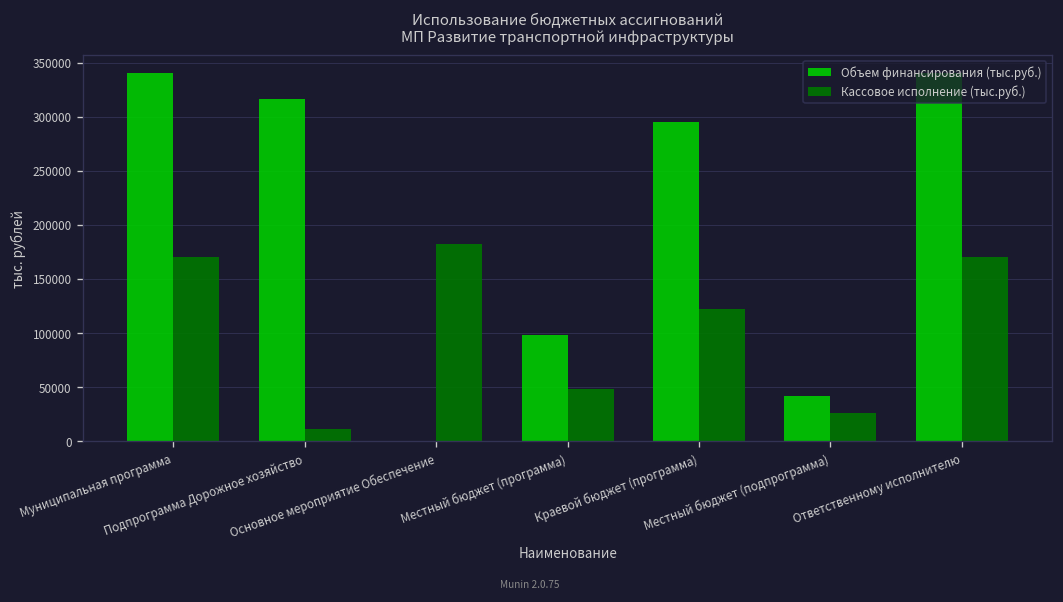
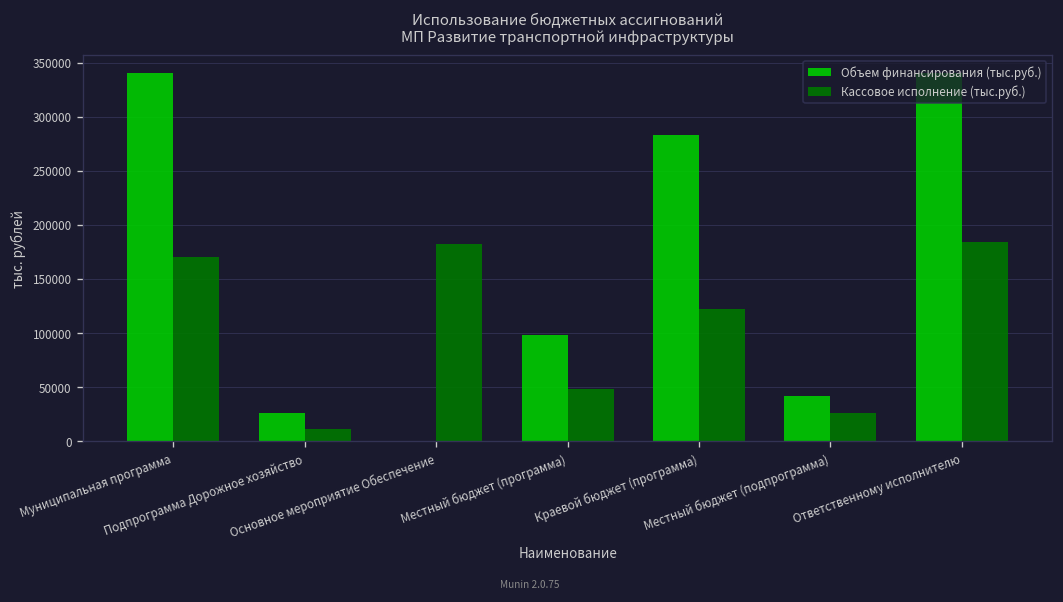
Объем финансирования (тыс.руб.), Подпрограмма Дорожное хозяйство: 320000 -> 30000
Объем финансирования (тыс.руб.), Краевой бюджет (программа): 290000 -> 280000
Кассовое исполнение (тыс.руб.), Ответственному исполнителю: 170000 -> 180000
